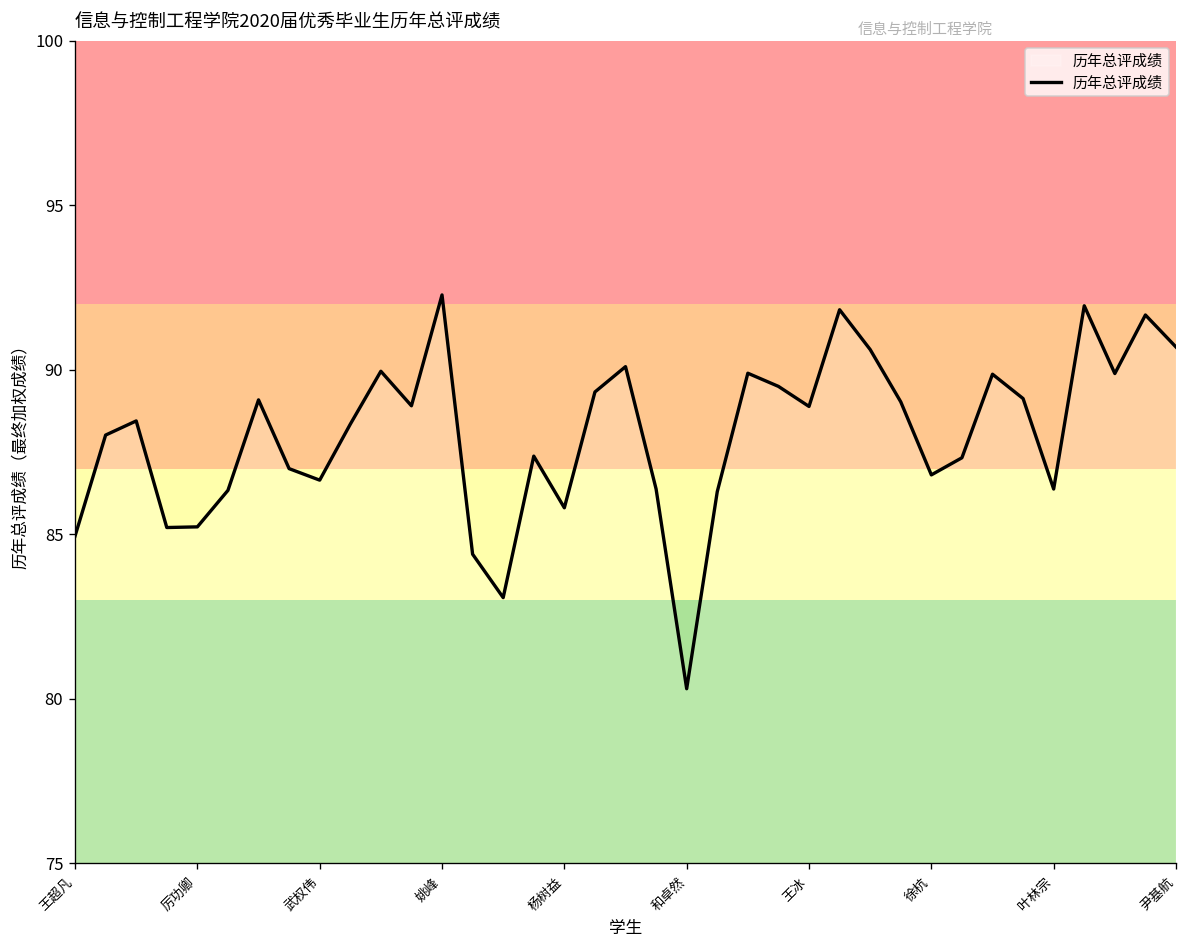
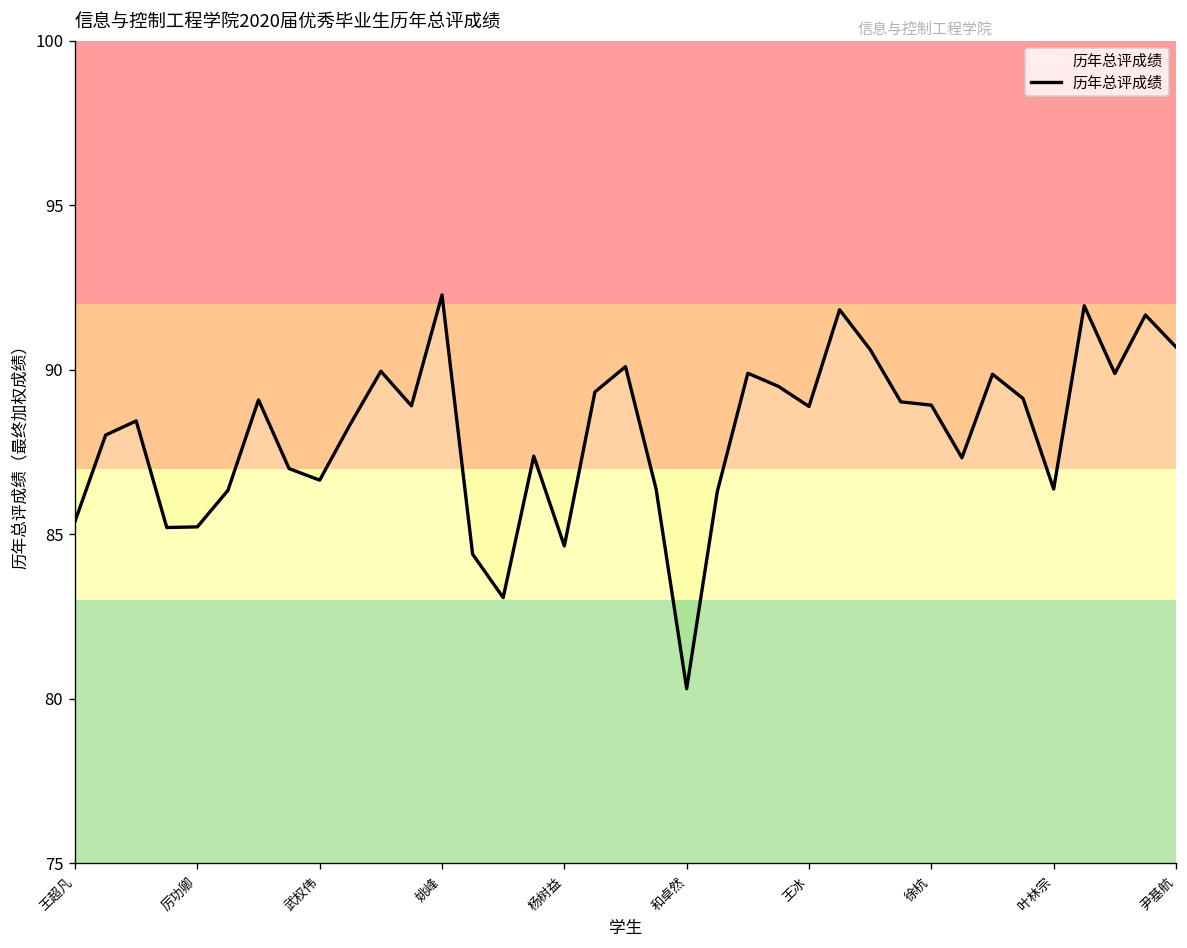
王超凡: 85.0 -> 85.4
杨树益: 85.8 -> 84.7
徐杭: 86.8 -> 88.9
